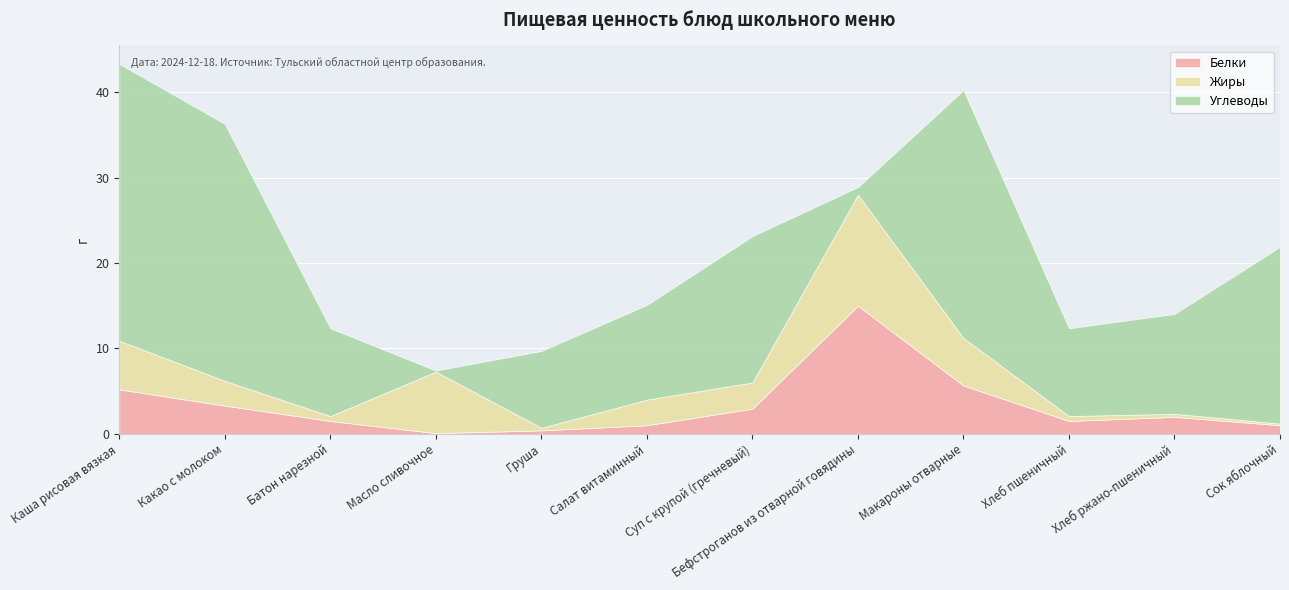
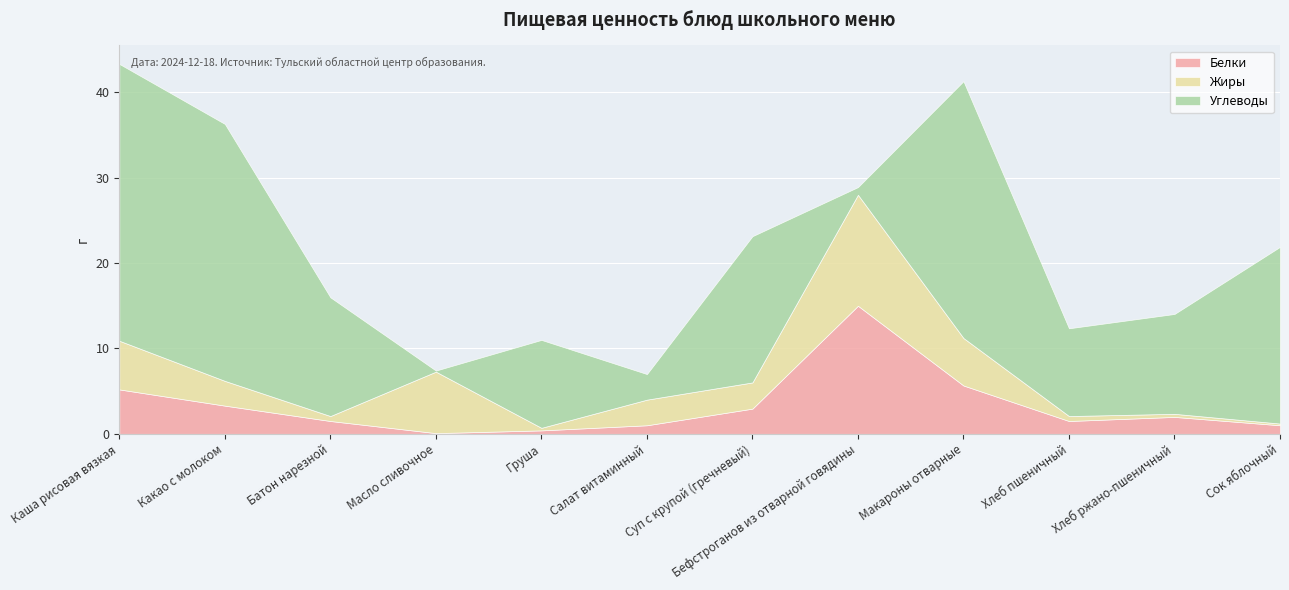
Углеводы, Батон нарезной: 10 -> 14
Углеводы, Груша: 9 -> 10
Углеводы, Салат витаминный: 11 -> 3
Углеводы, Макароны отварные: 29 -> 30
